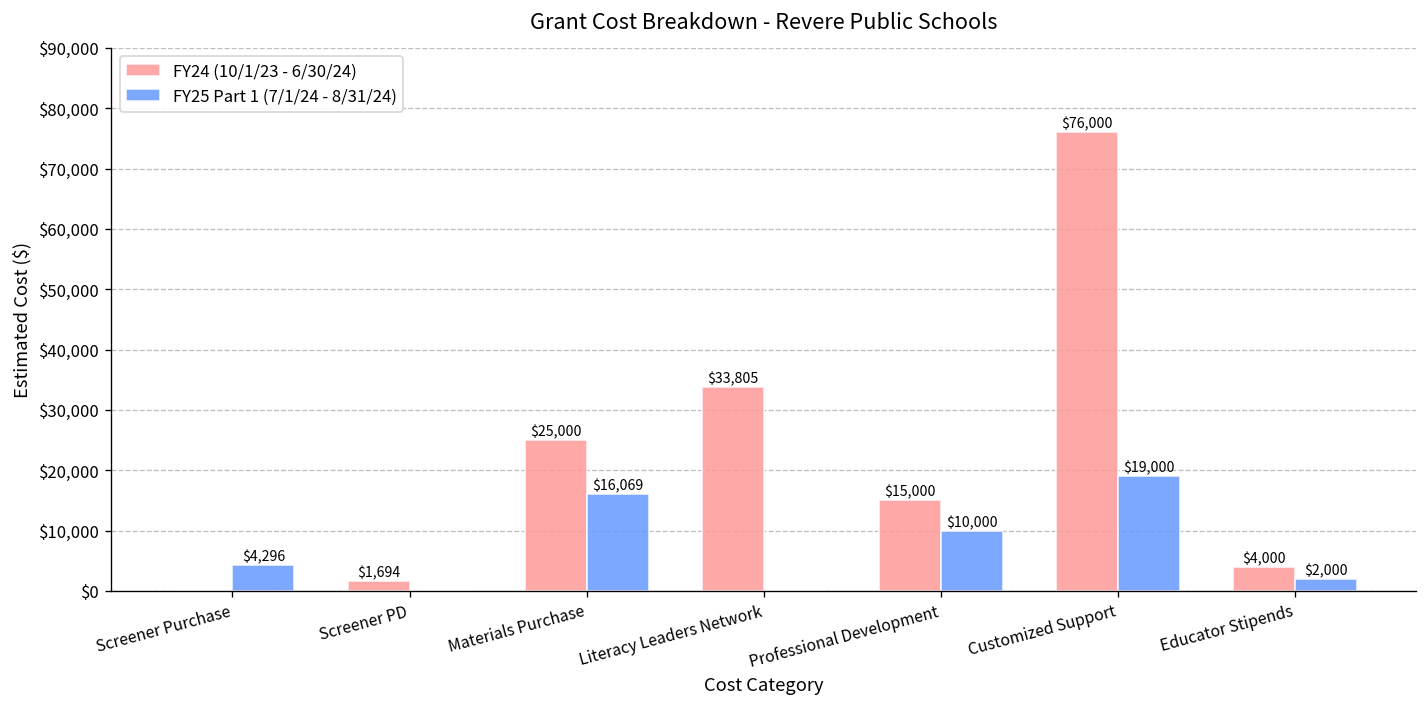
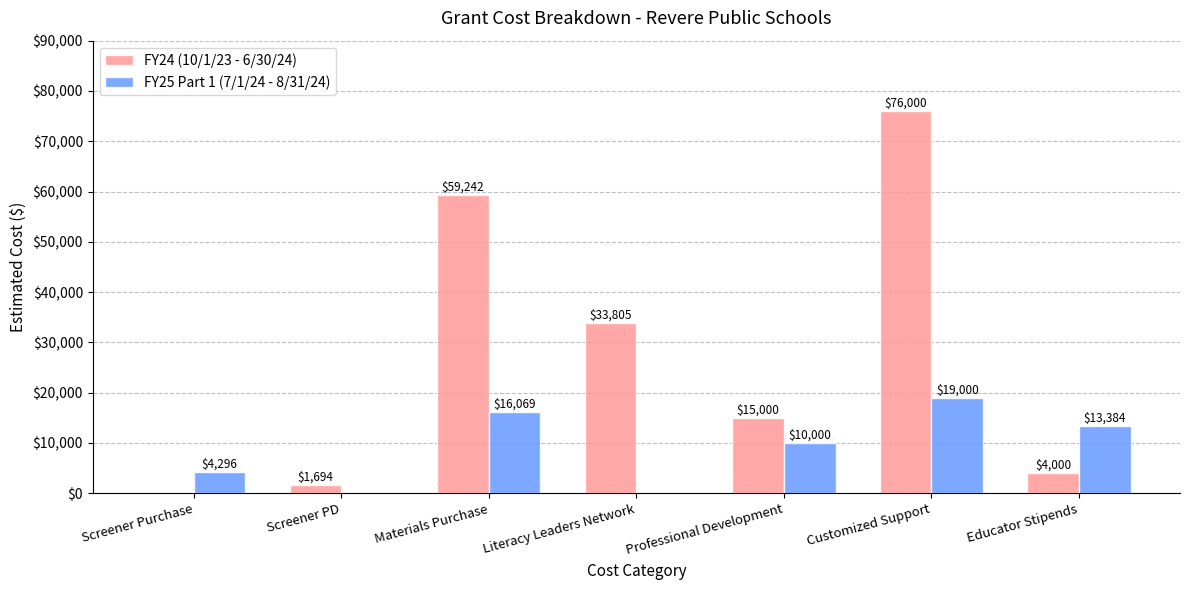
FY24 (10/1/23 - 6/30/24), Materials Purchase: $25,000 -> $59,242
FY25 Part 1 (7/1/24 - 8/31/24), Educator Stipends: $2,000 -> $13,384
